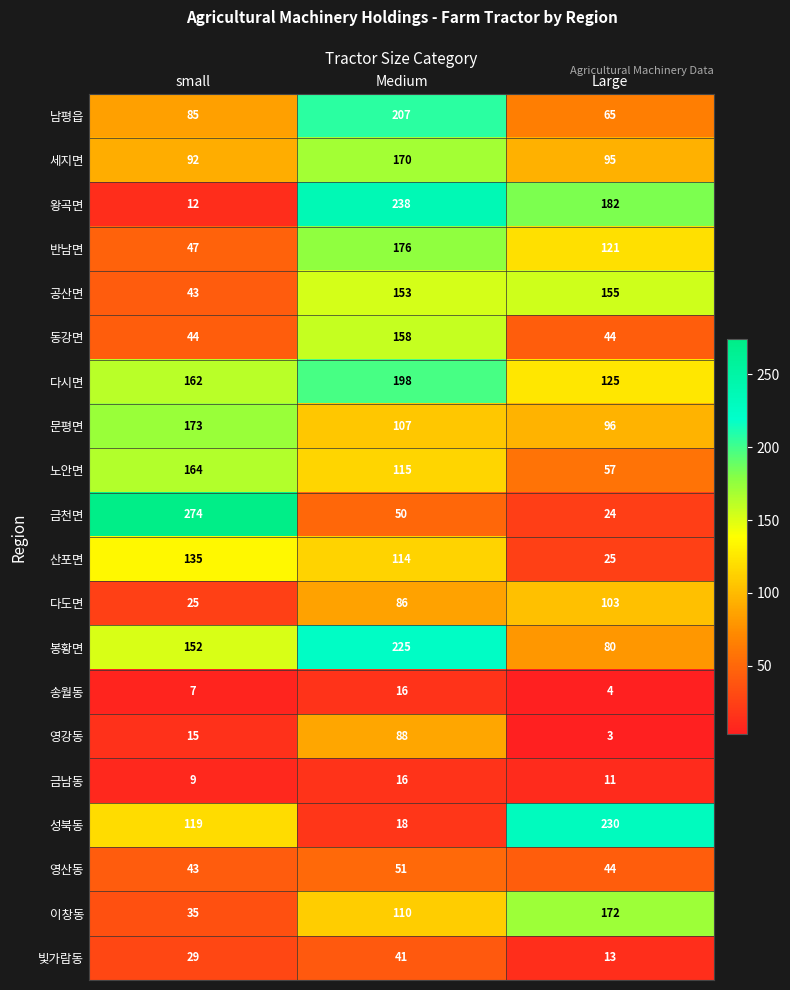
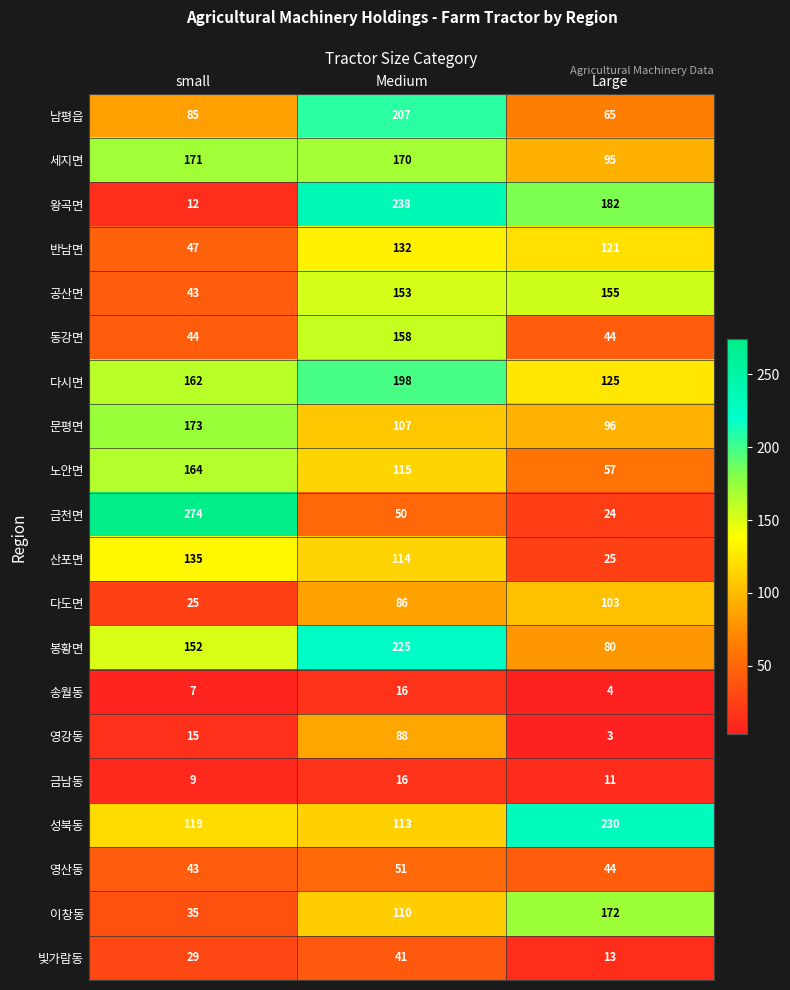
세지면, small: 92 -> 171
반남면, Medium: 176 -> 132
성북동, Medium: 18 -> 113
